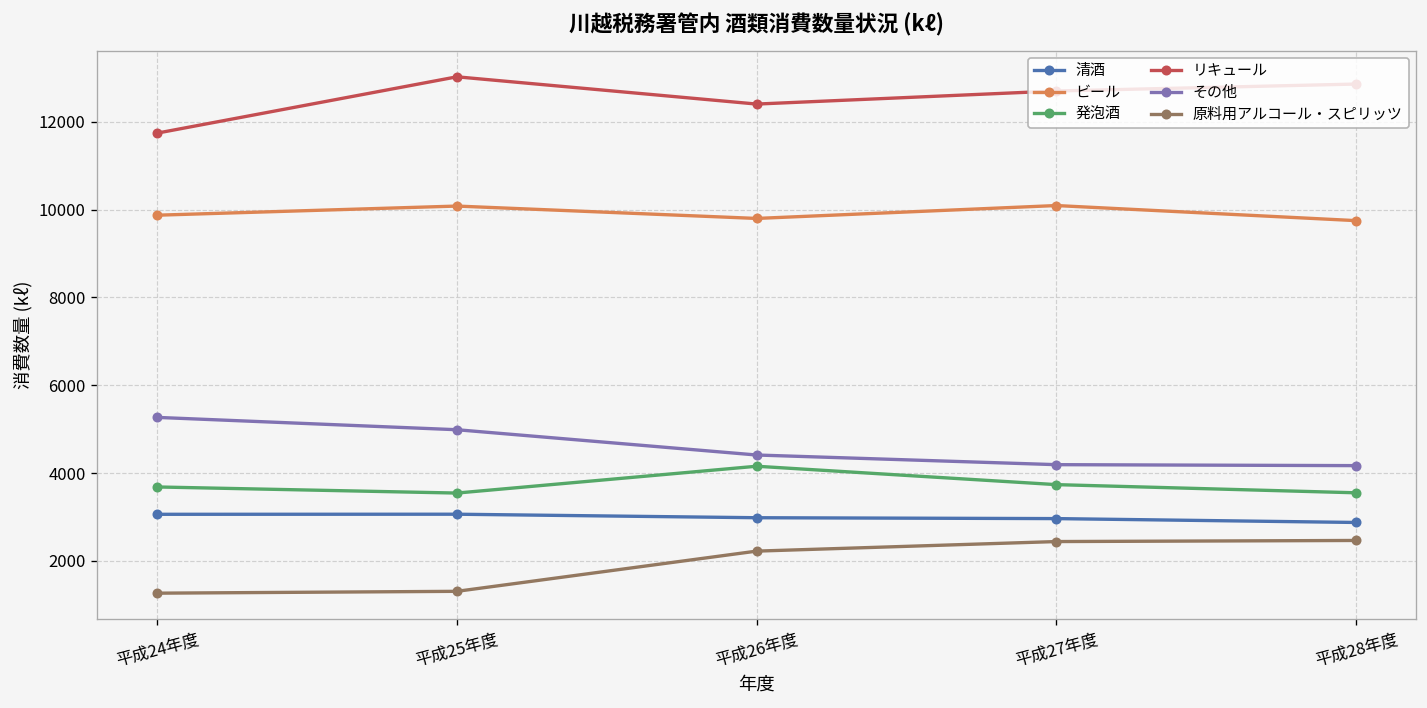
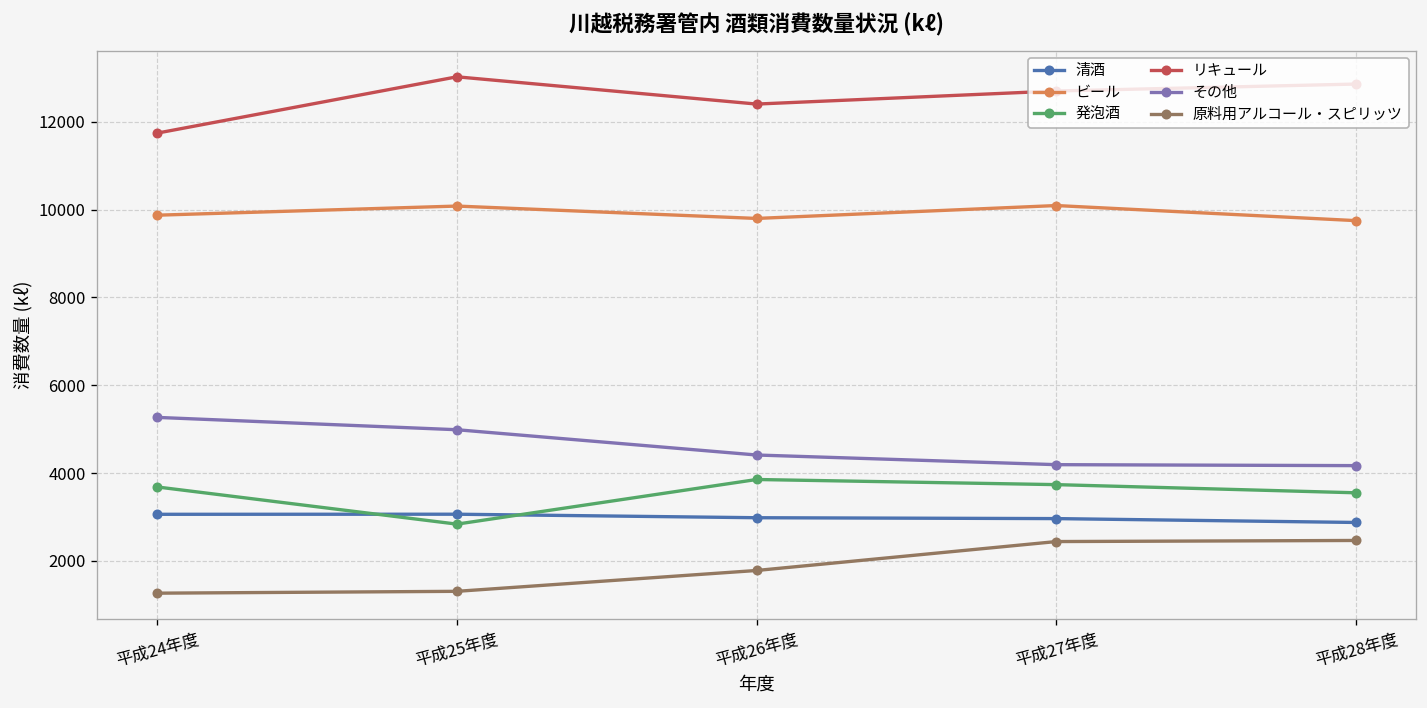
発泡酒, 平成25年度: 3500 -> 2800
発泡酒, 平成26年度: 4200 -> 3900
原料用アルコール・スピリッツ, 平成26年度: 2200 -> 1800
